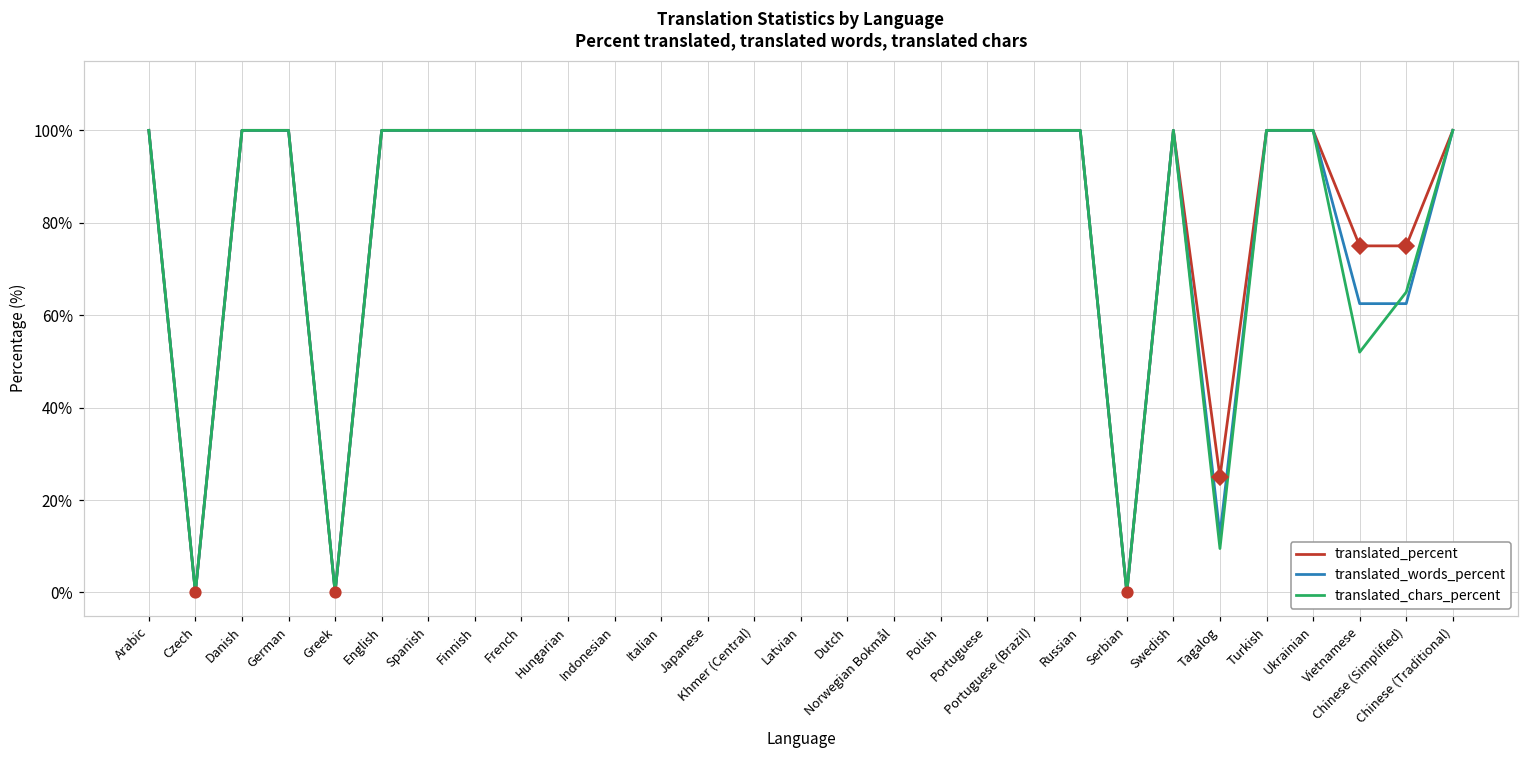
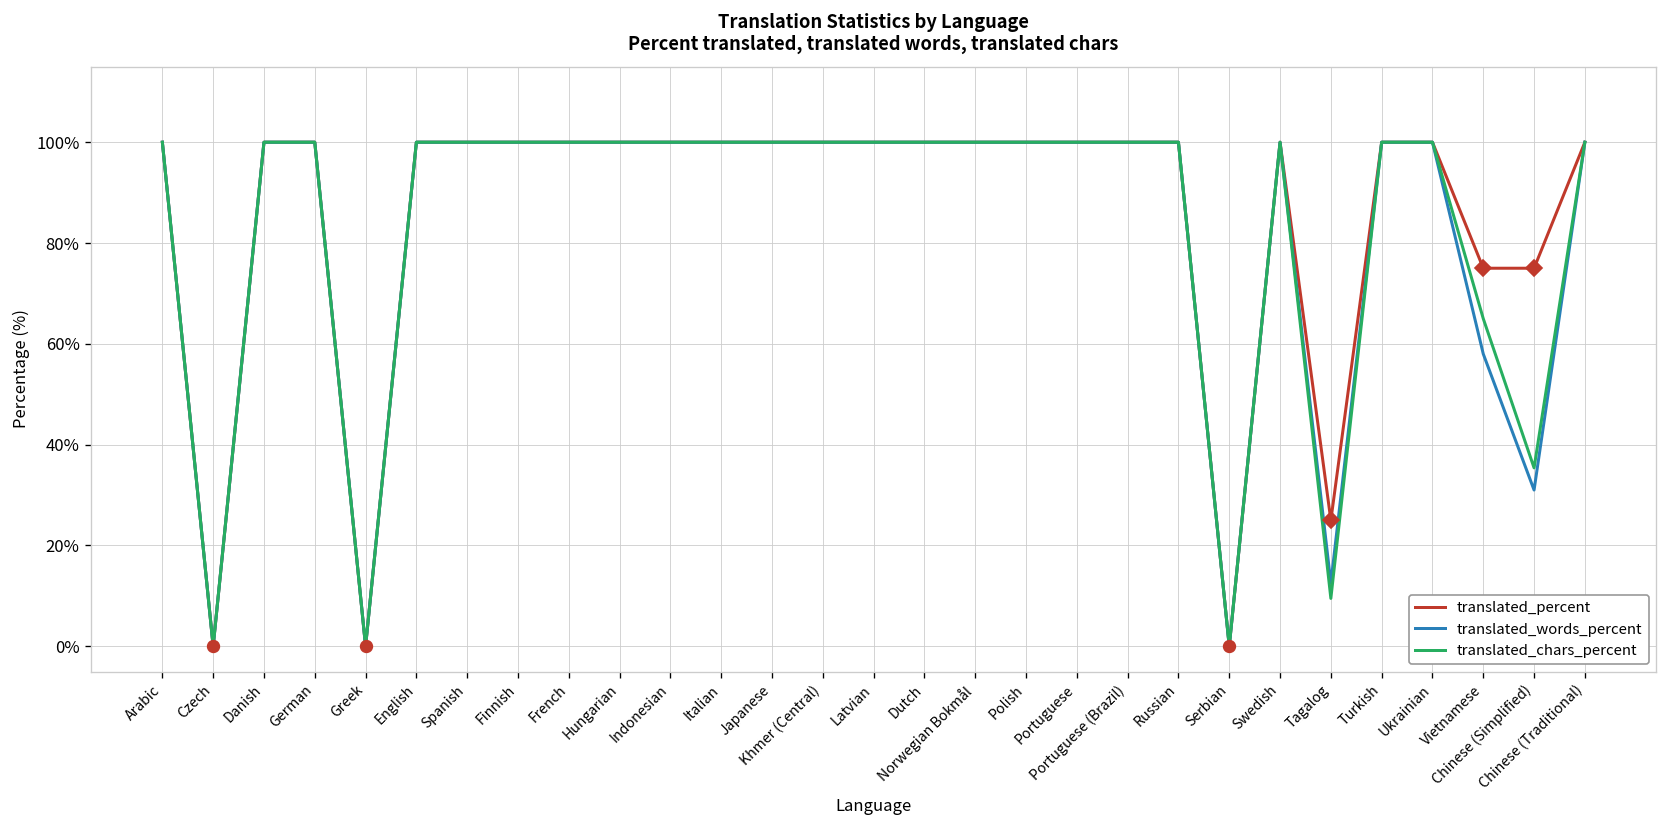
translated_words_percent, Vietnamese: 63% -> 58%
translated_chars_percent, Vietnamese: 52% -> 65%
translated_words_percent, Chinese (Simplified): 63% -> 31%
translated_chars_percent, Chinese (Simplified): 65% -> 35%
